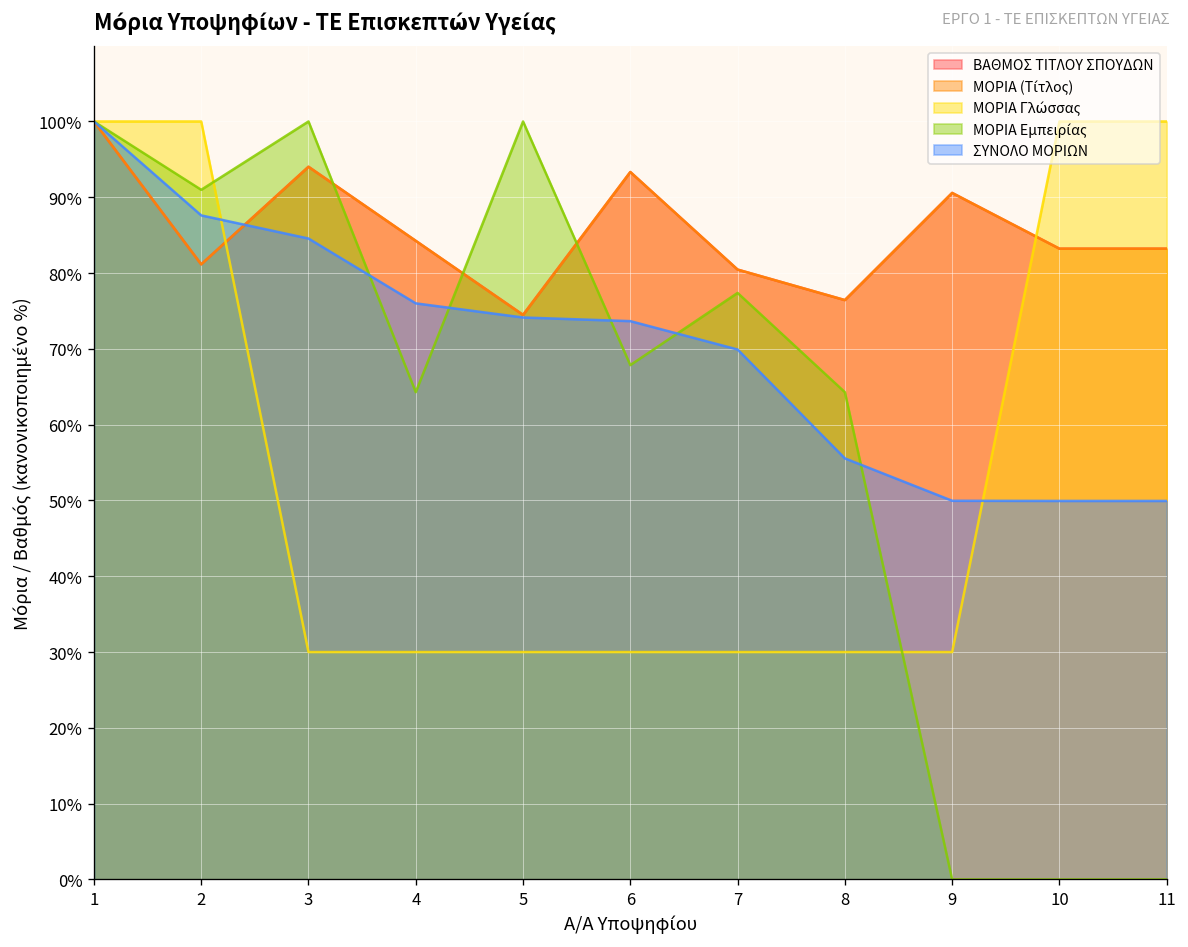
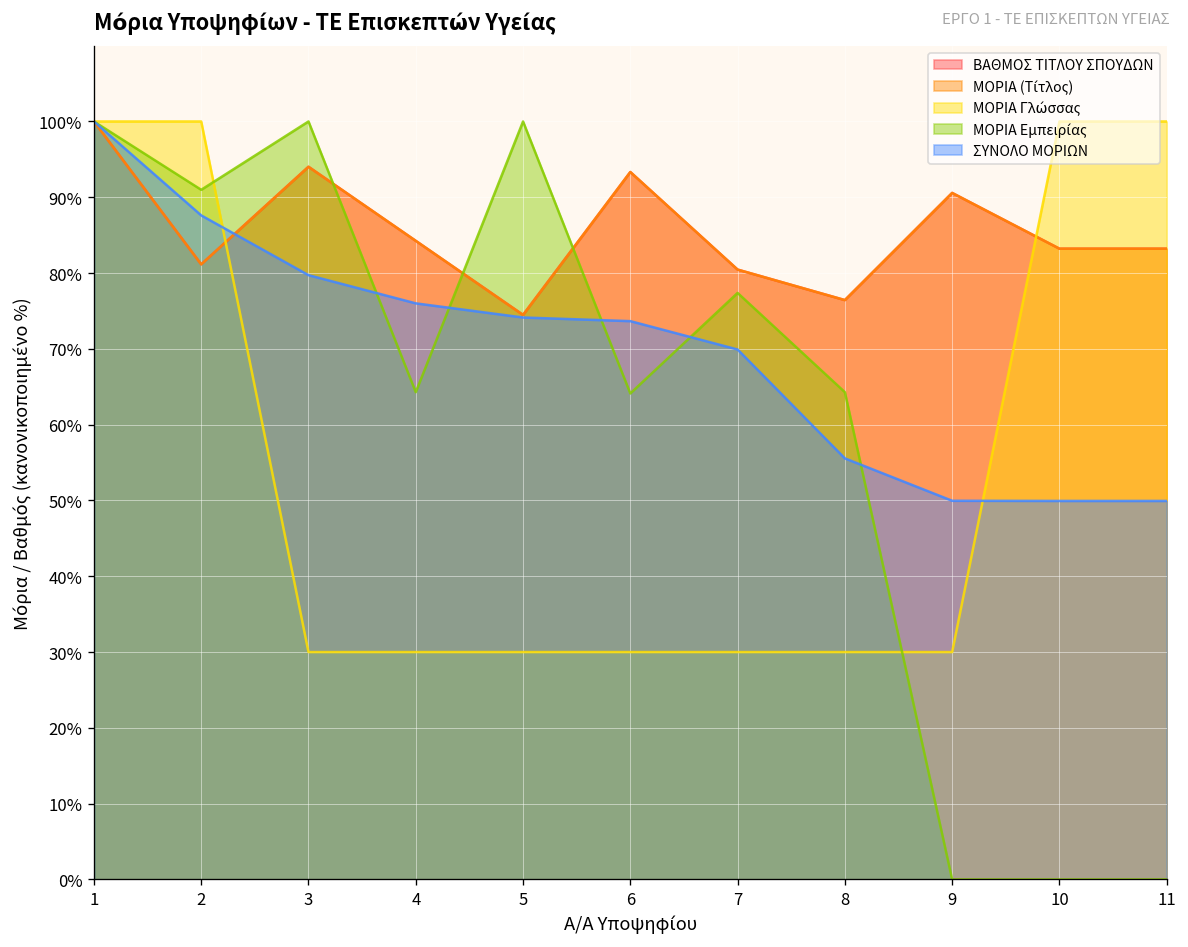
ΣΥΝΟΛΟ ΜΟΡΙΩΝ, 3: 85% -> 80%
ΜΟΡΙΑ Εμπειρίας, 6: 68% -> 64%
